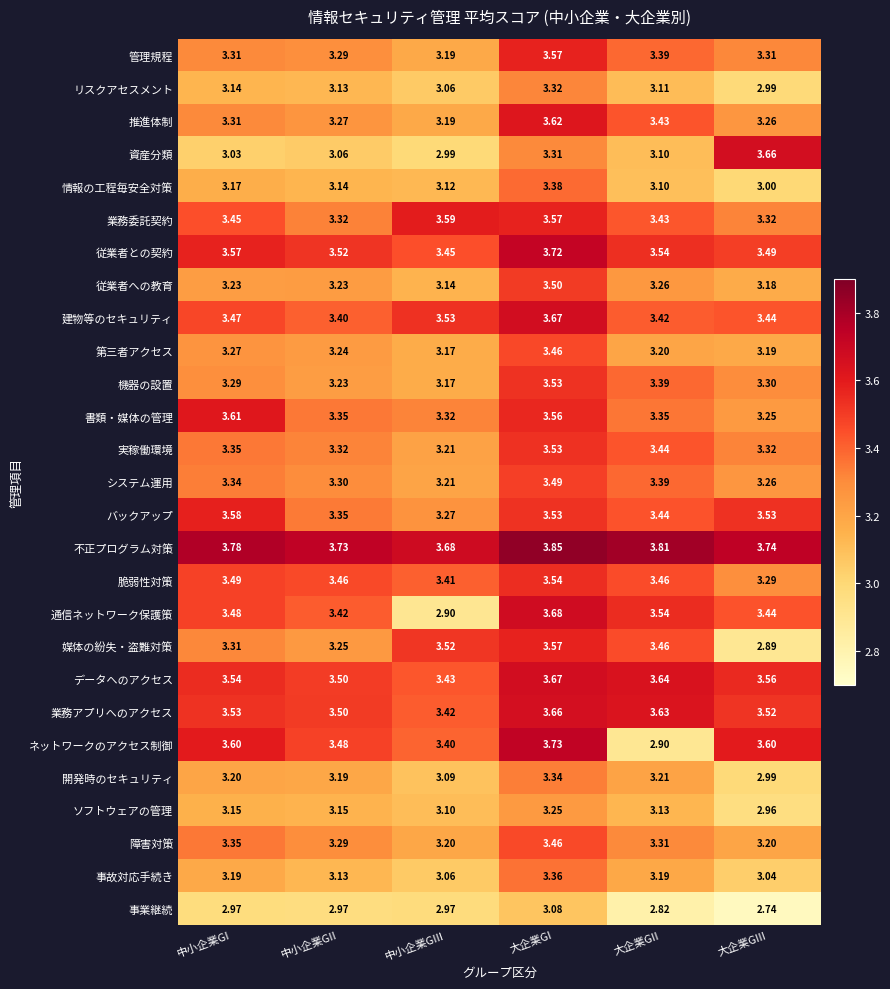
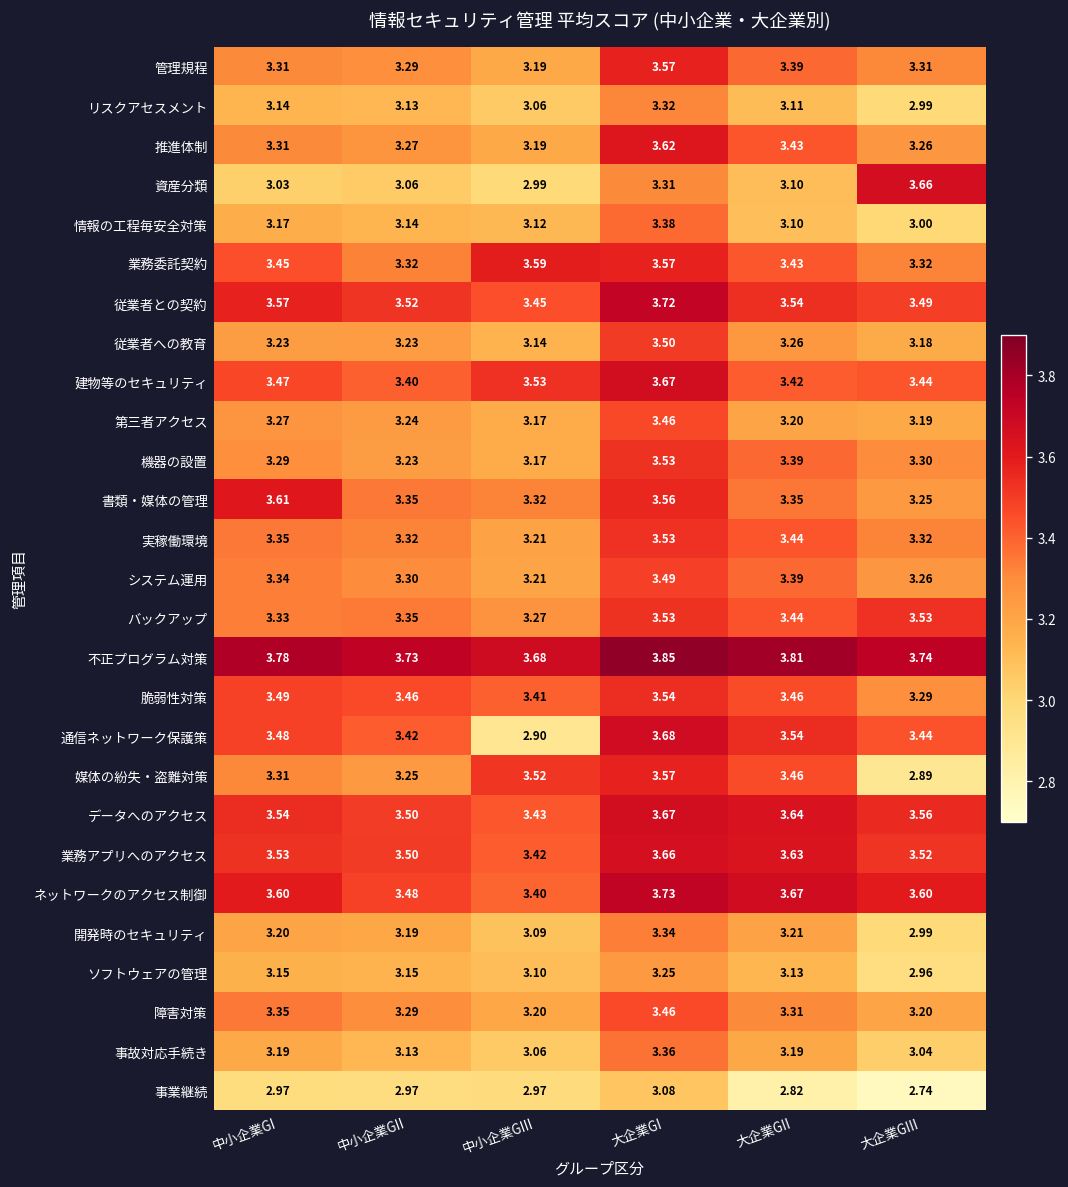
バックアップ, 中小企業GI: 3.58 -> 3.33
ネットワークのアクセス制御, 大企業GII: 2.90 -> 3.67
